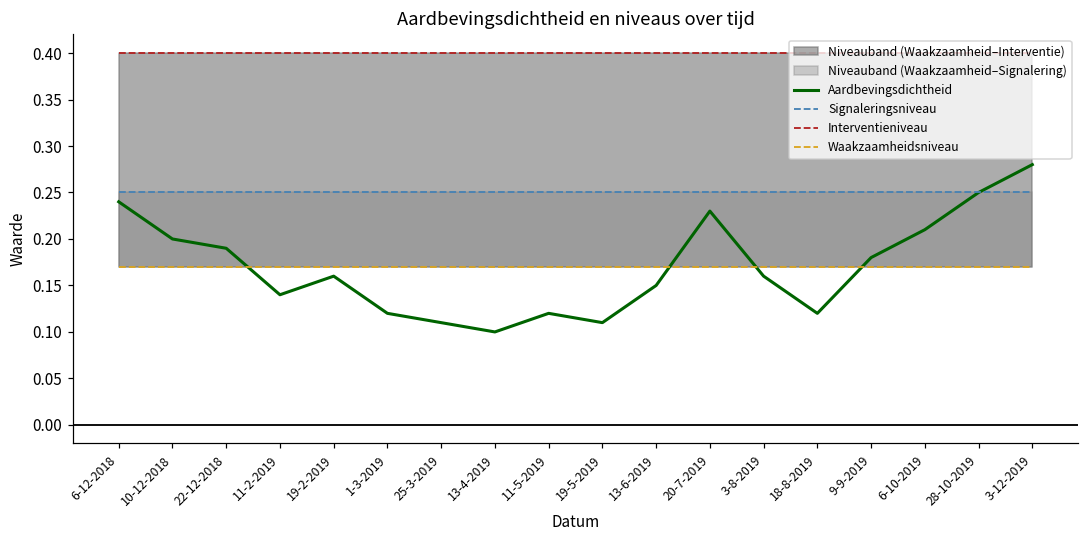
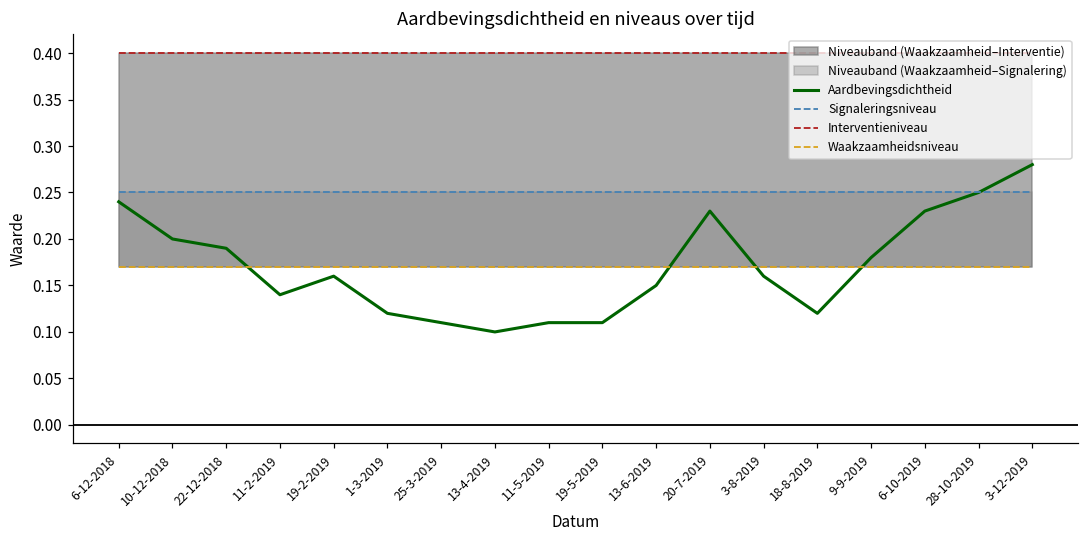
Aardbevingsdichtheid, 11-5-2019: 0.12 -> 0.11
Aardbevingsdichtheid, 6-10-2019: 0.21 -> 0.23
